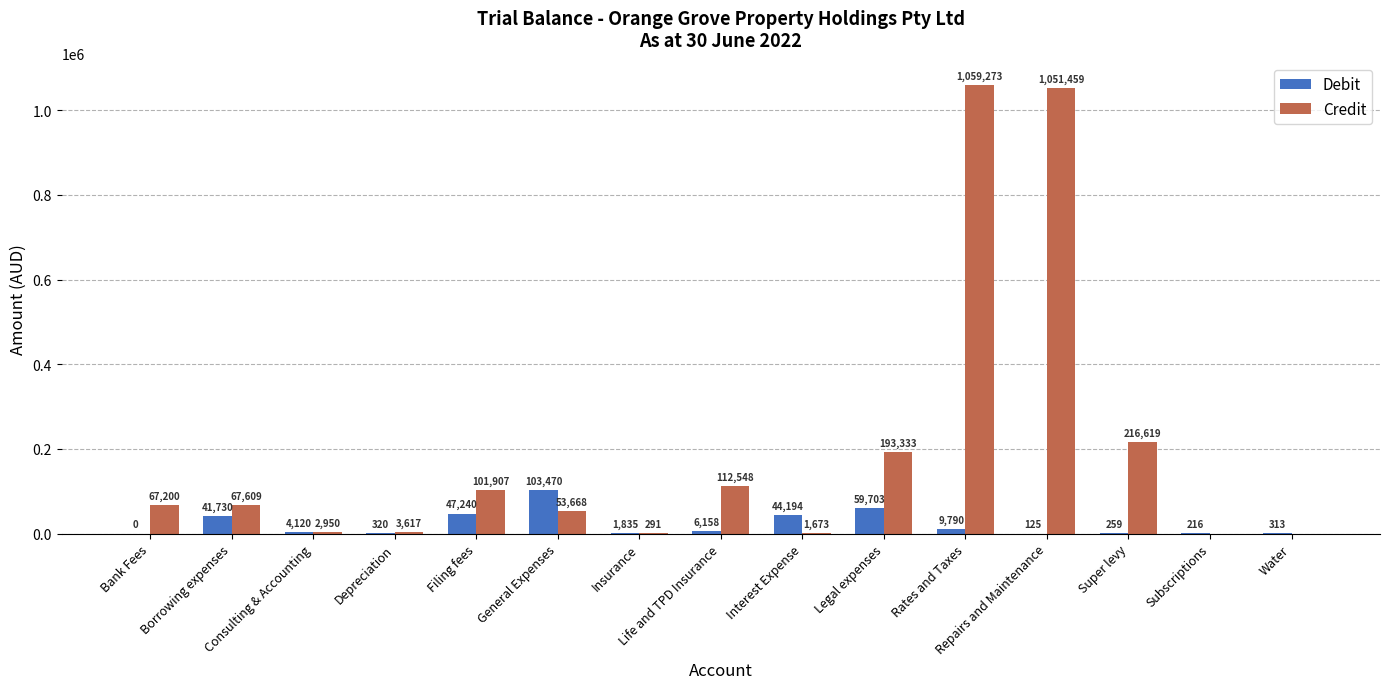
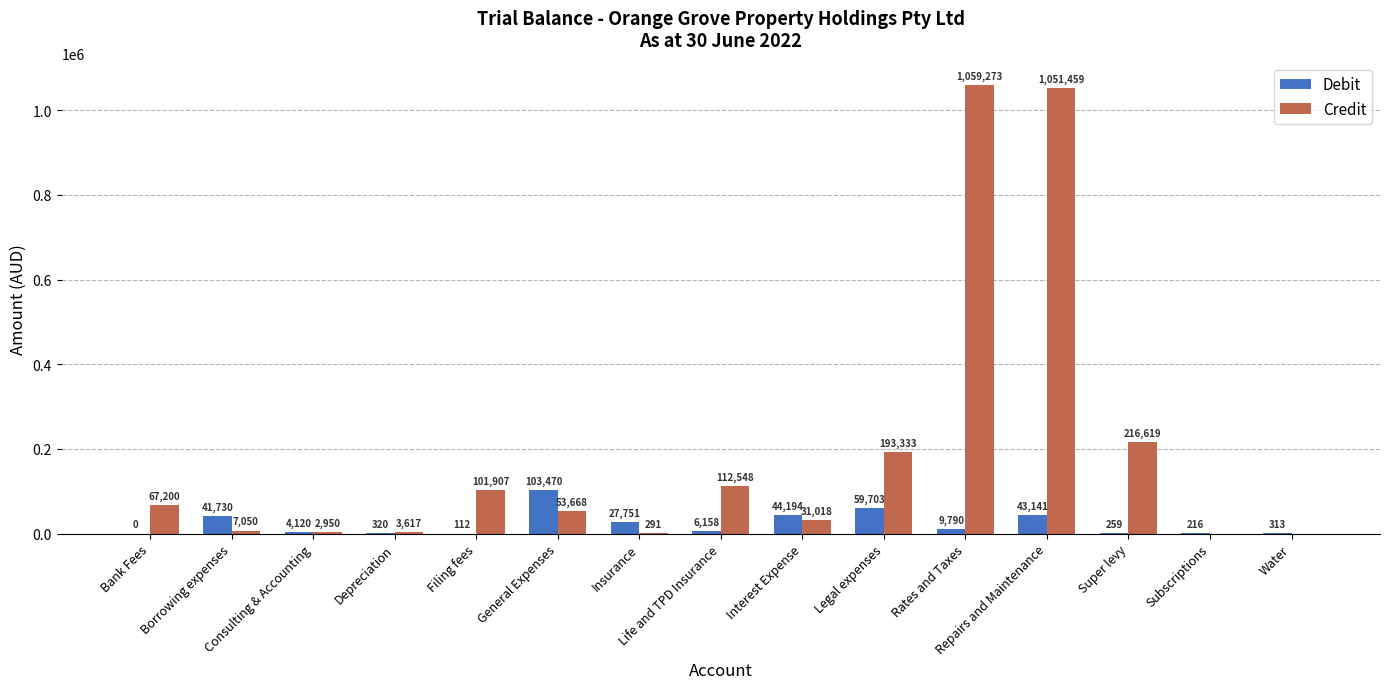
Credit, Borrowing expenses: 67,609 -> 7,050
Debit, Filing fees: 47,240 -> 112
Debit, Insurance: 1,835 -> 27,751
Credit, Interest Expense: 1,673 -> 31,018
Debit, Repairs and Maintenance: 125 -> 43,141
